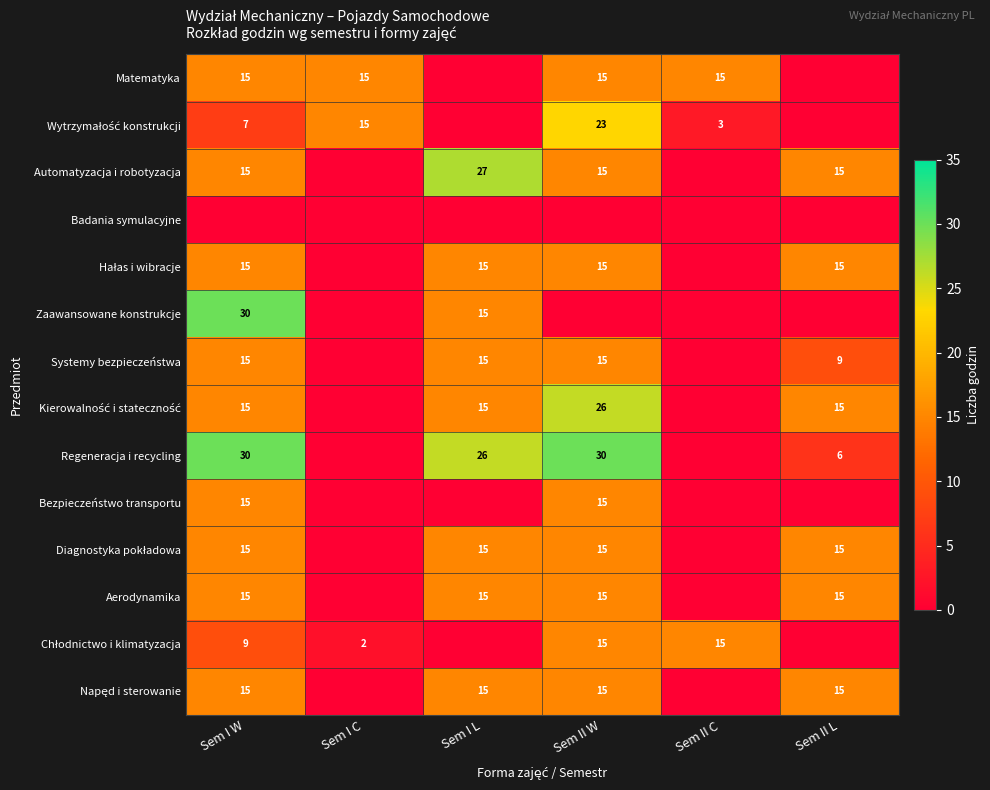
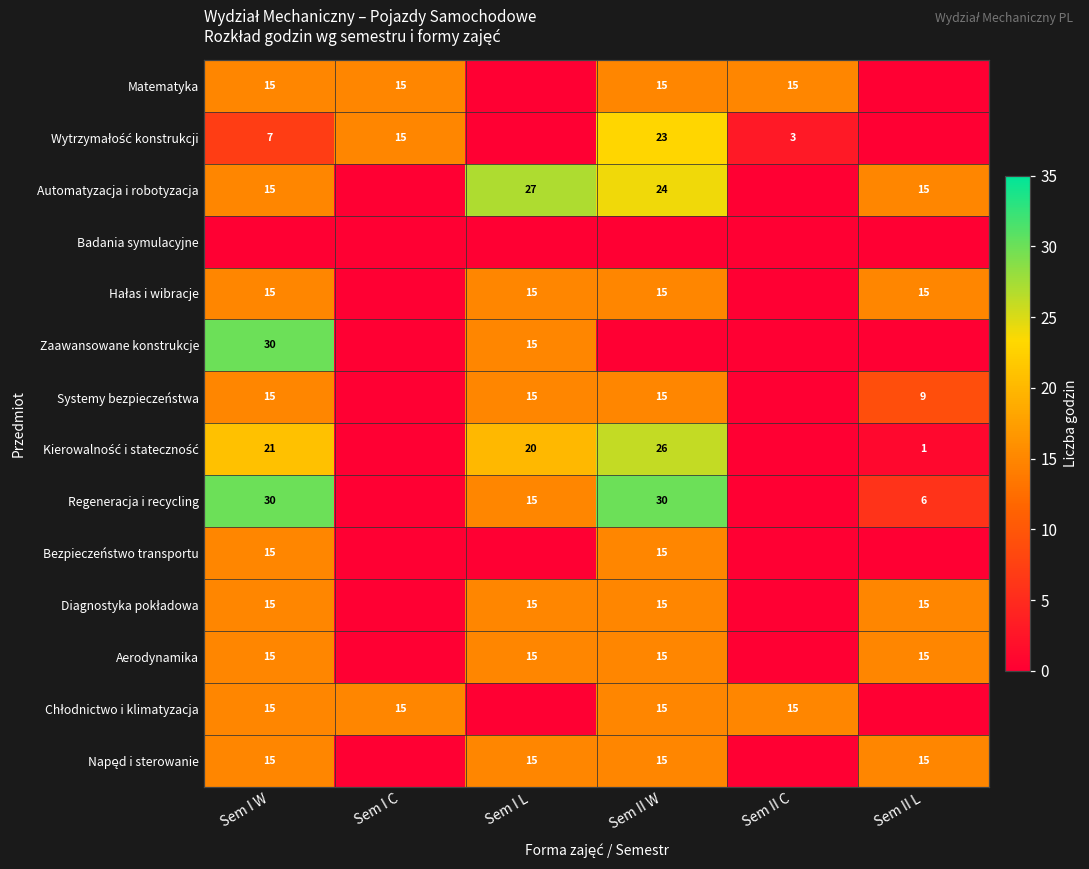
Automatyzacja i robotyzacja, Sem II W: 15 -> 24
Kierowalność i stateczność, Sem I W: 15 -> 21
Kierowalność i stateczność, Sem I L: 15 -> 20
Kierowalność i stateczność, Sem II L: 15 -> 1
Regeneracja i recycling, Sem I L: 26 -> 15
Chłodnictwo i klimatyzacja, Sem I W: 9 -> 15
Chłodnictwo i klimatyzacja, Sem I C: 2 -> 15
